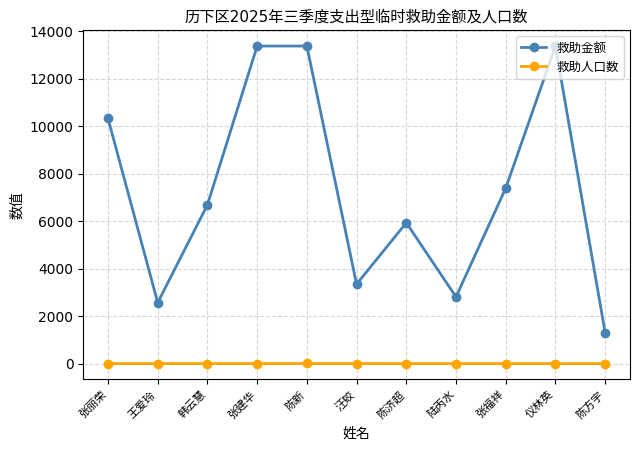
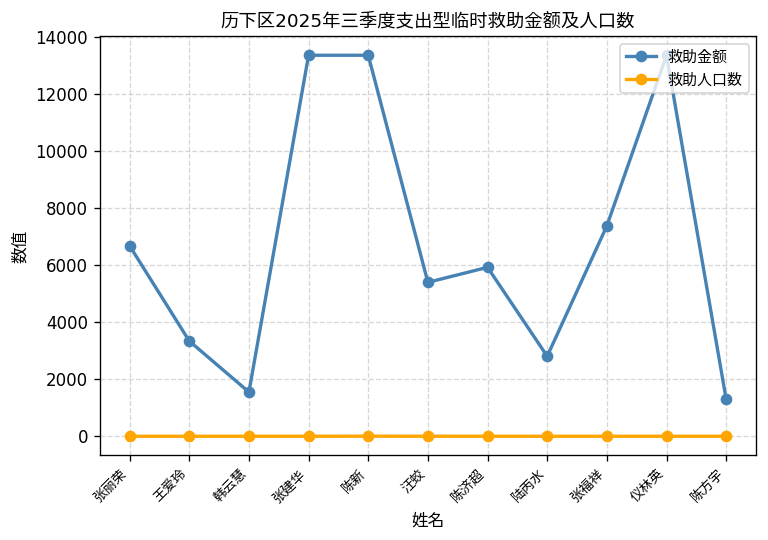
救助金额, 张丽荣: 10300 -> 6700
救助金额, 王爱玲: 2600 -> 3300
救助金额, 韩云慧: 6700 -> 1600
救助金额, 汪蛟: 3300 -> 5400
